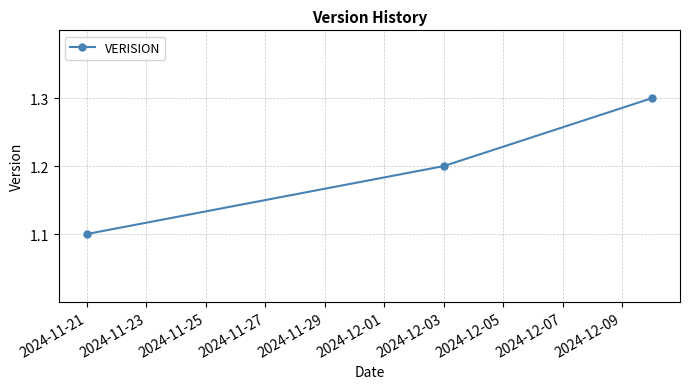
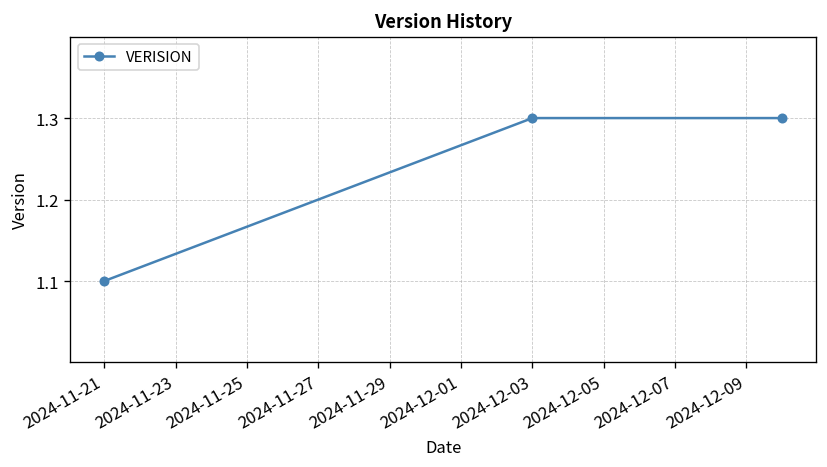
2024-12-03: 1.2 -> 1.3
